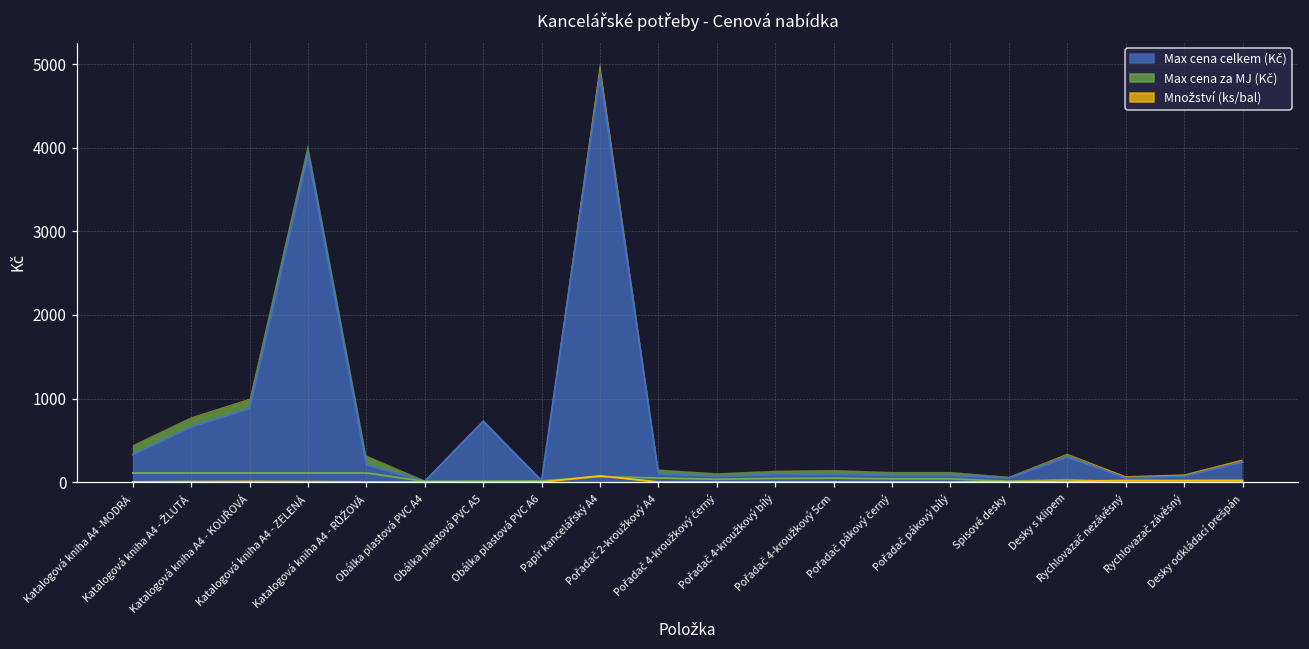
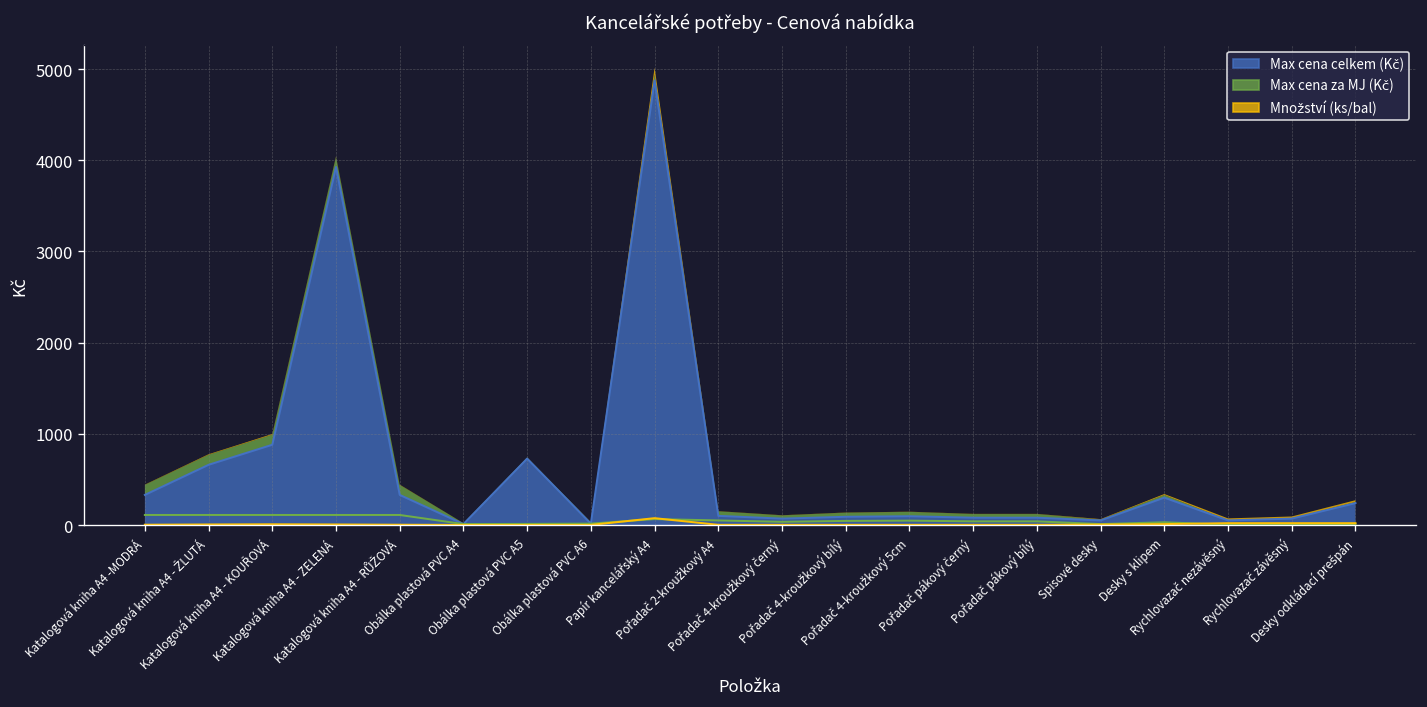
Max cena celkem (Kč), Katalogová kniha A4 - RŮŽOVÁ: 200 -> 300
